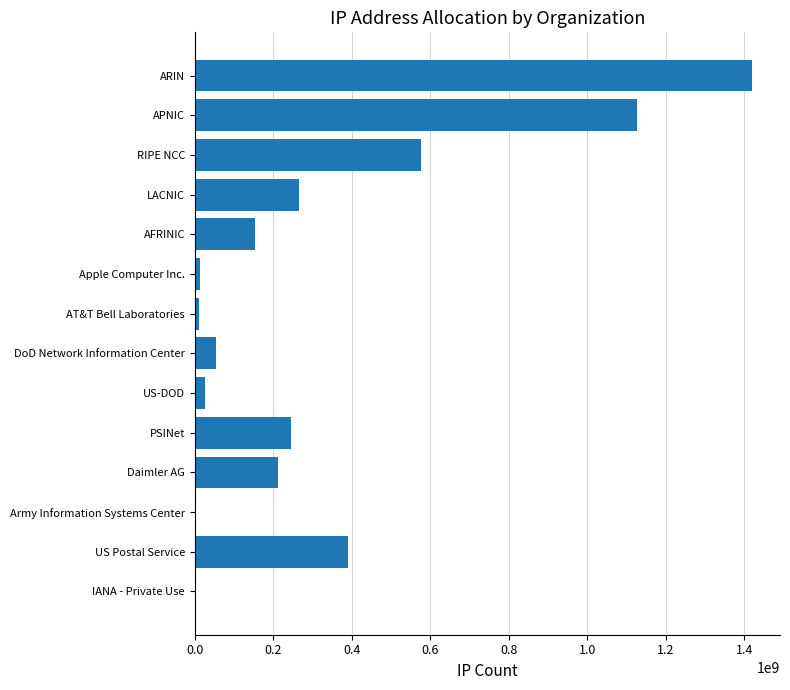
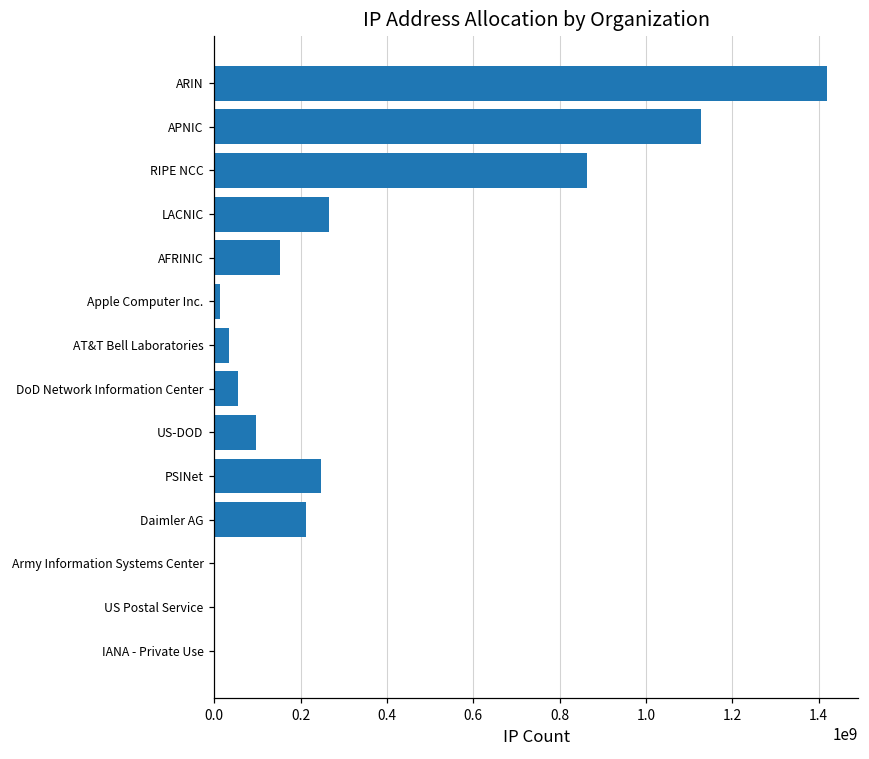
RIPE NCC: 580000000 -> 860000000
AT&T Bell Laboratories: 10000000 -> 30000000
US-DOD: 30000000 -> 100000000
US Postal Service: 390000000 -> 0
